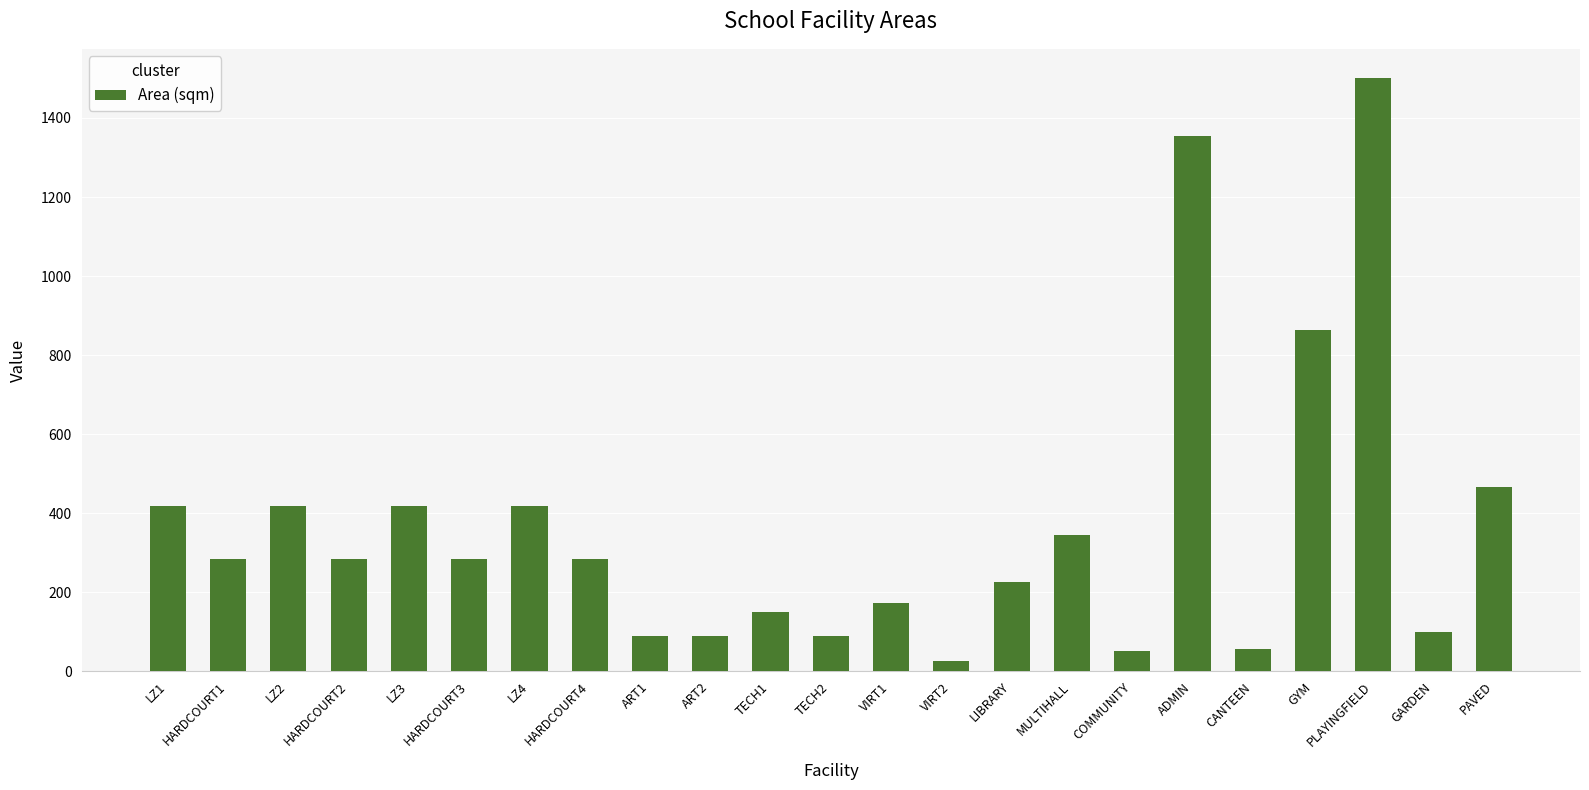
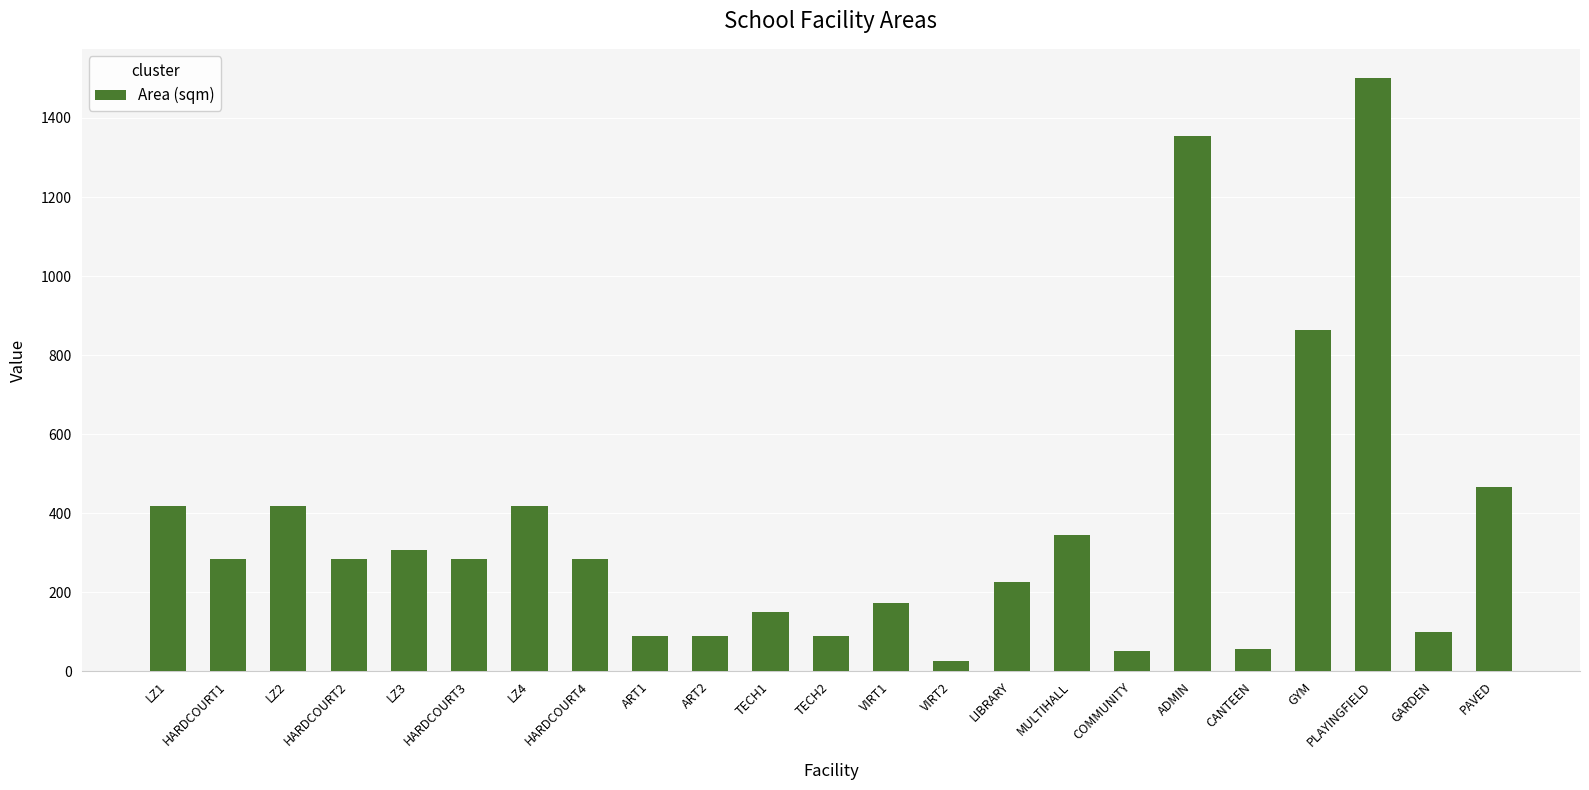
LZ3: 420 -> 310
